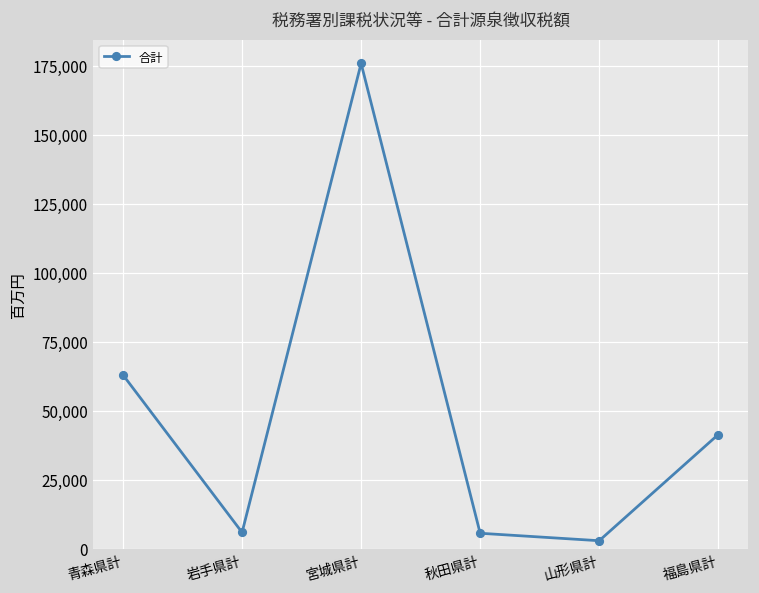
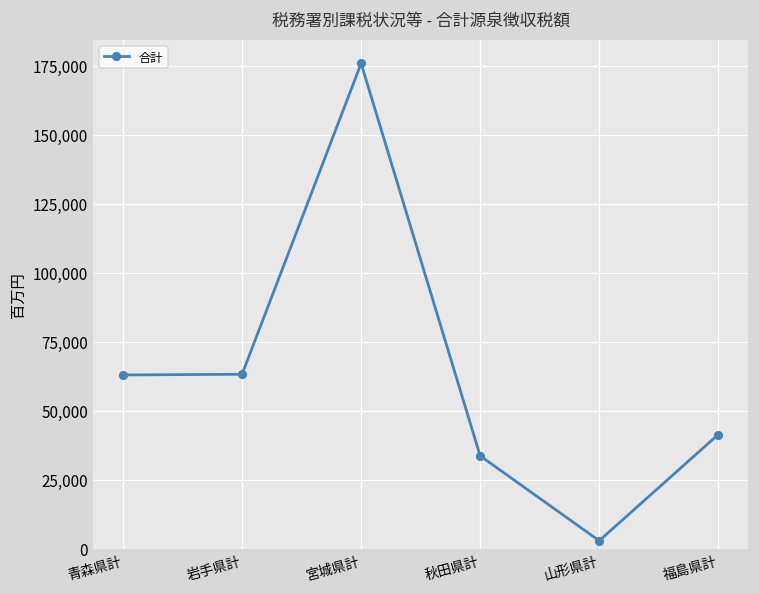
岩手県計: 6,000 -> 63,000
秋田県計: 6,000 -> 34,000
